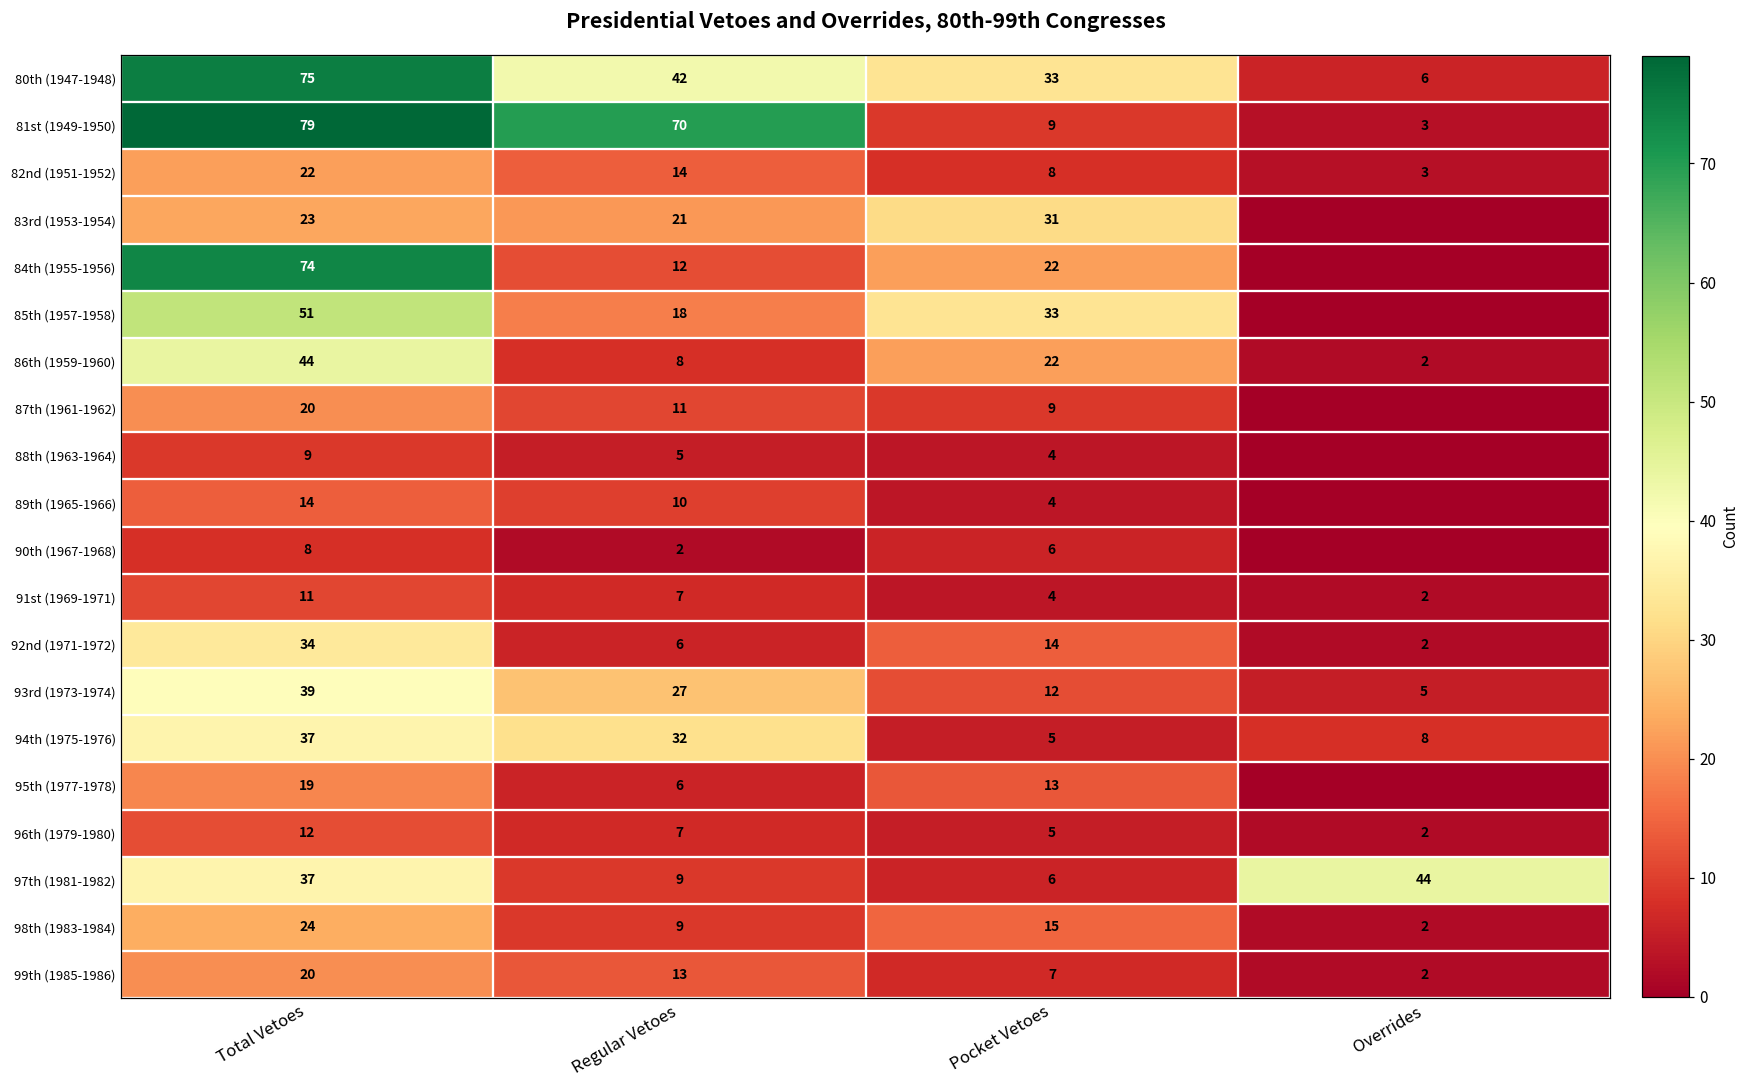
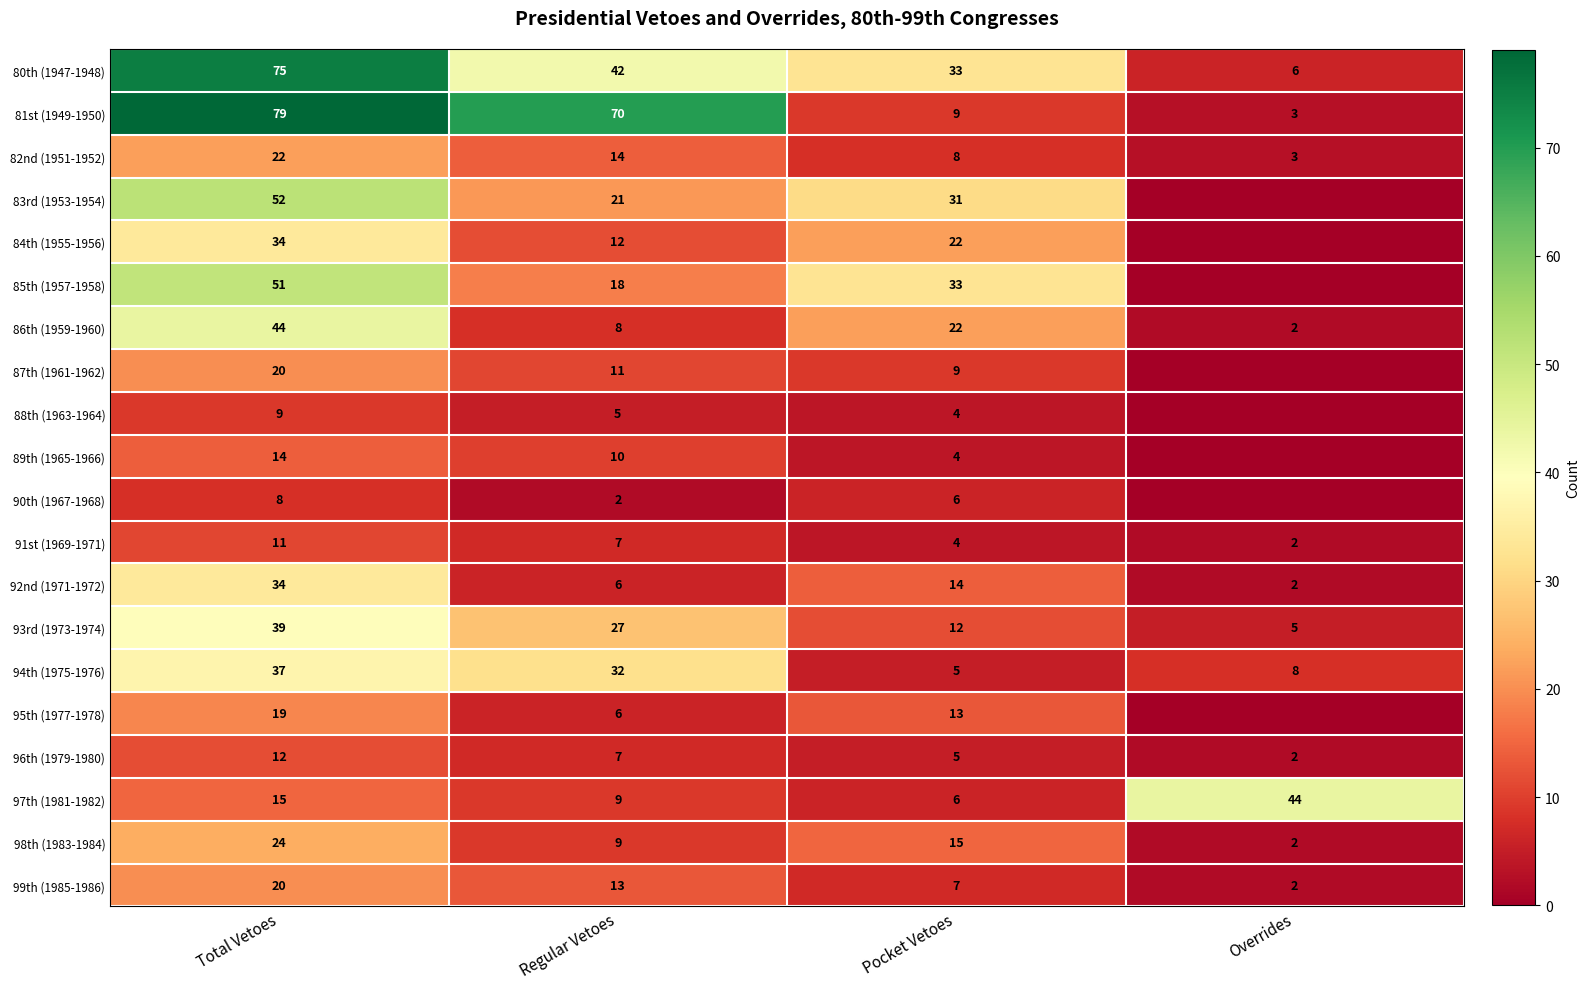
83rd (1953-1954), Total Vetoes: 23 -> 52
84th (1955-1956), Total Vetoes: 74 -> 34
97th (1981-1982), Total Vetoes: 37 -> 15
